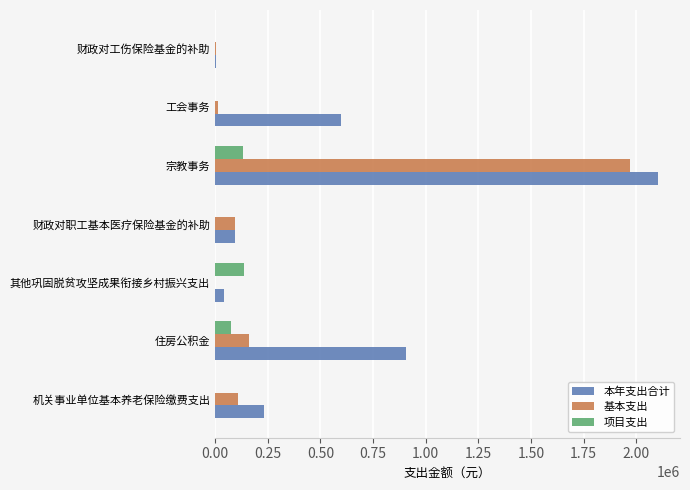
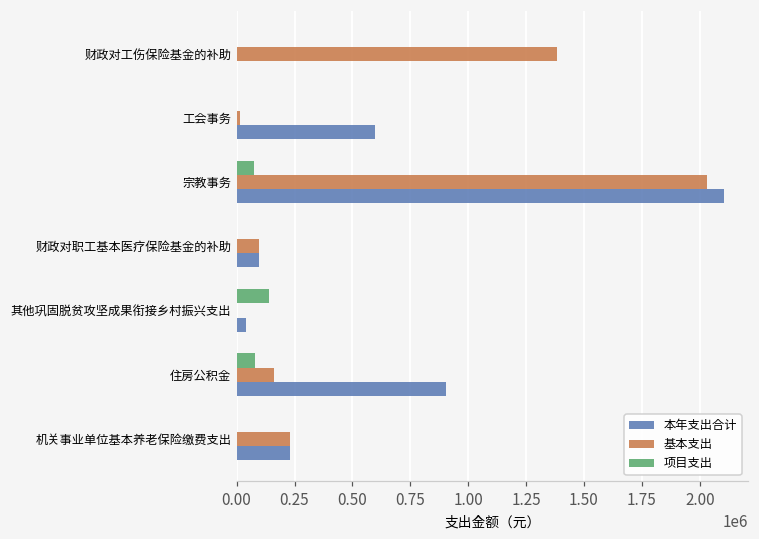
基本支出, 财政对工伤保险基金的补助: 0 -> 1380000
项目支出, 宗教事务: 130000 -> 70000
基本支出, 宗教事务: 1970000 -> 2030000
基本支出, 机关事业单位基本养老保险缴费支出: 110000 -> 230000
